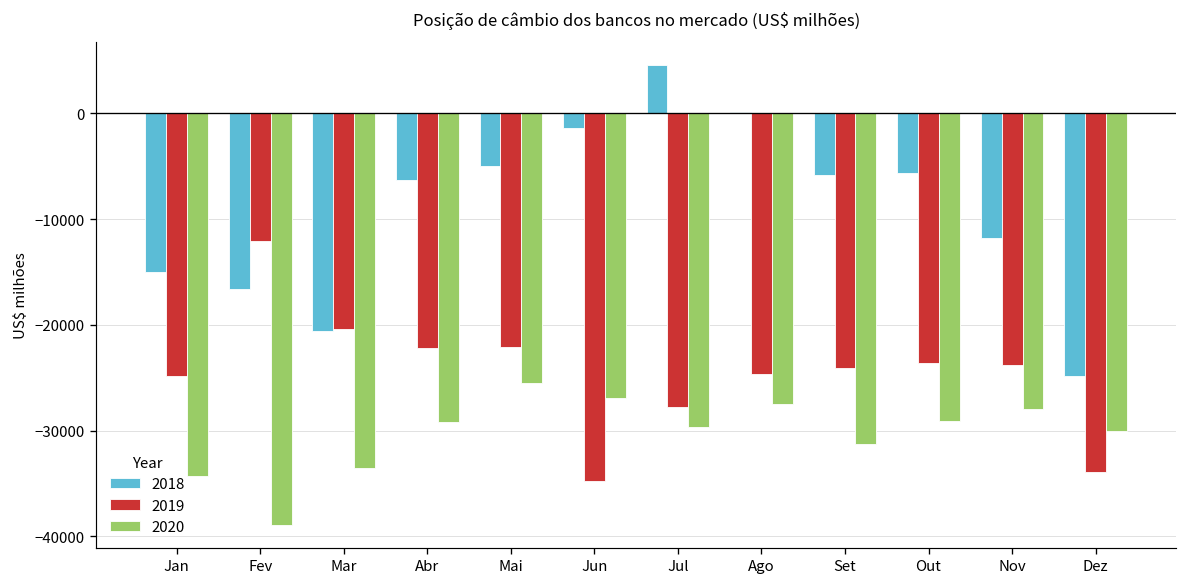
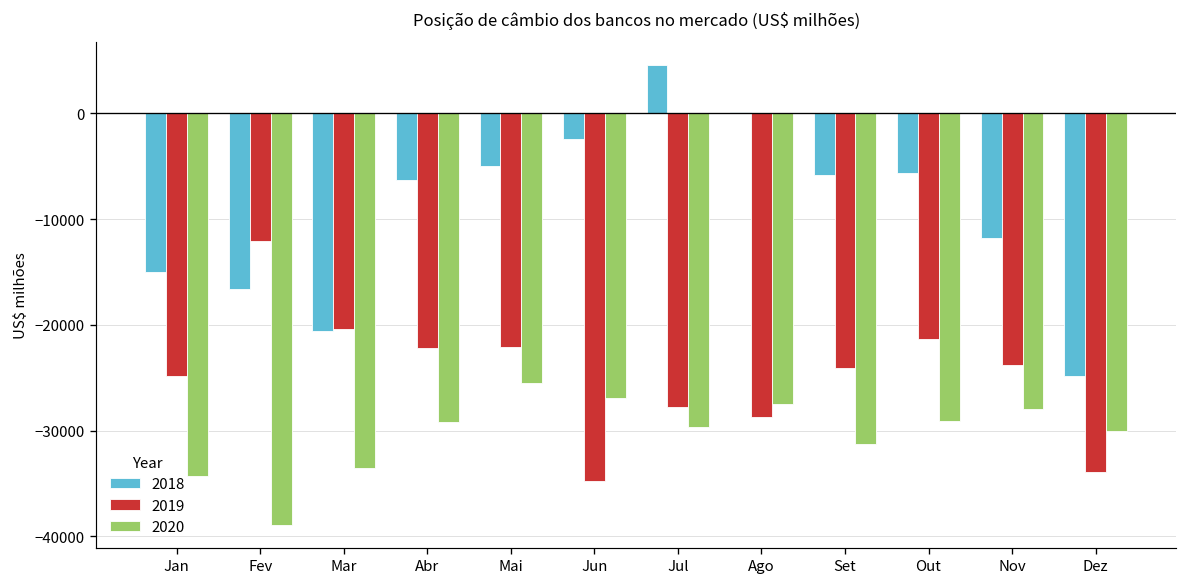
2018, Jun: -1000 -> -2000
2019, Ago: -25000 -> -29000
2019, Out: -24000 -> -21000
